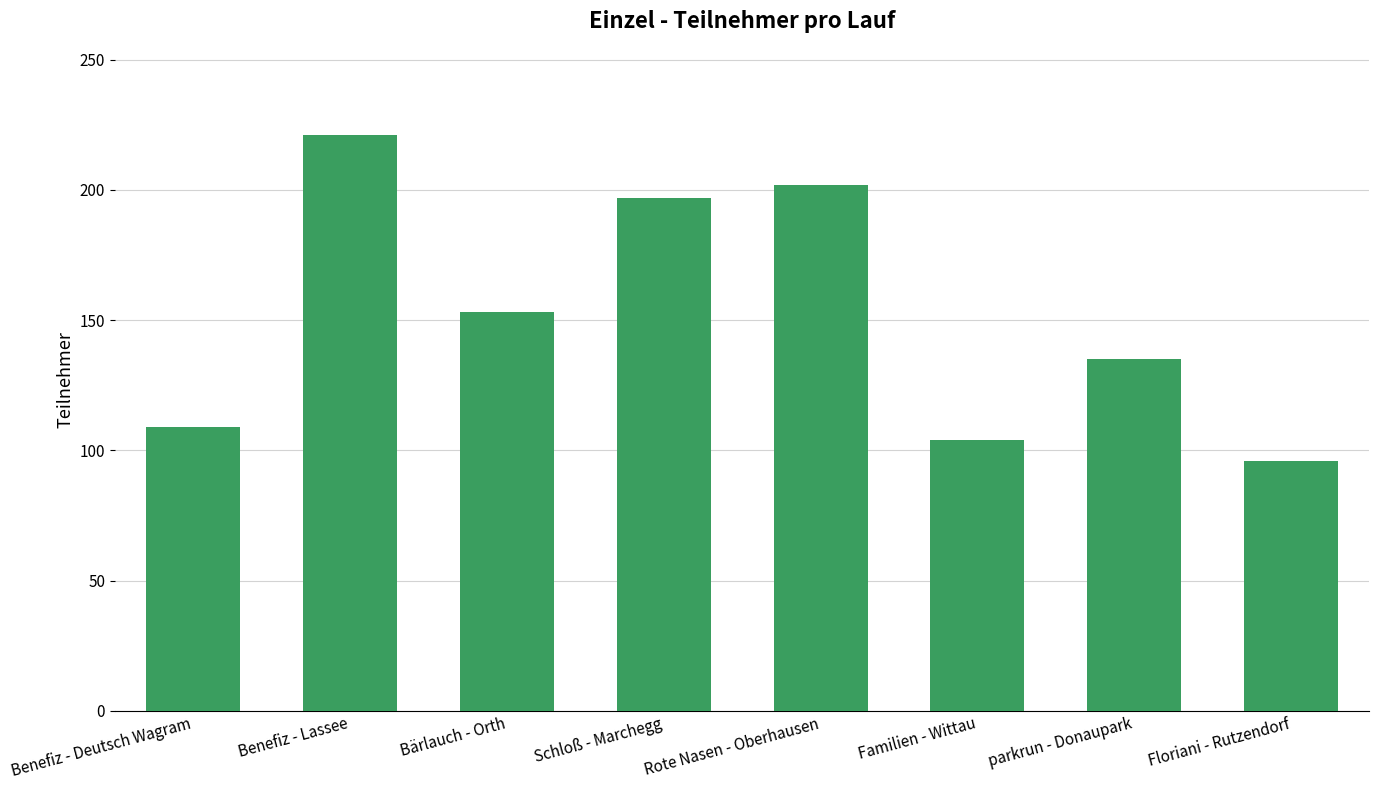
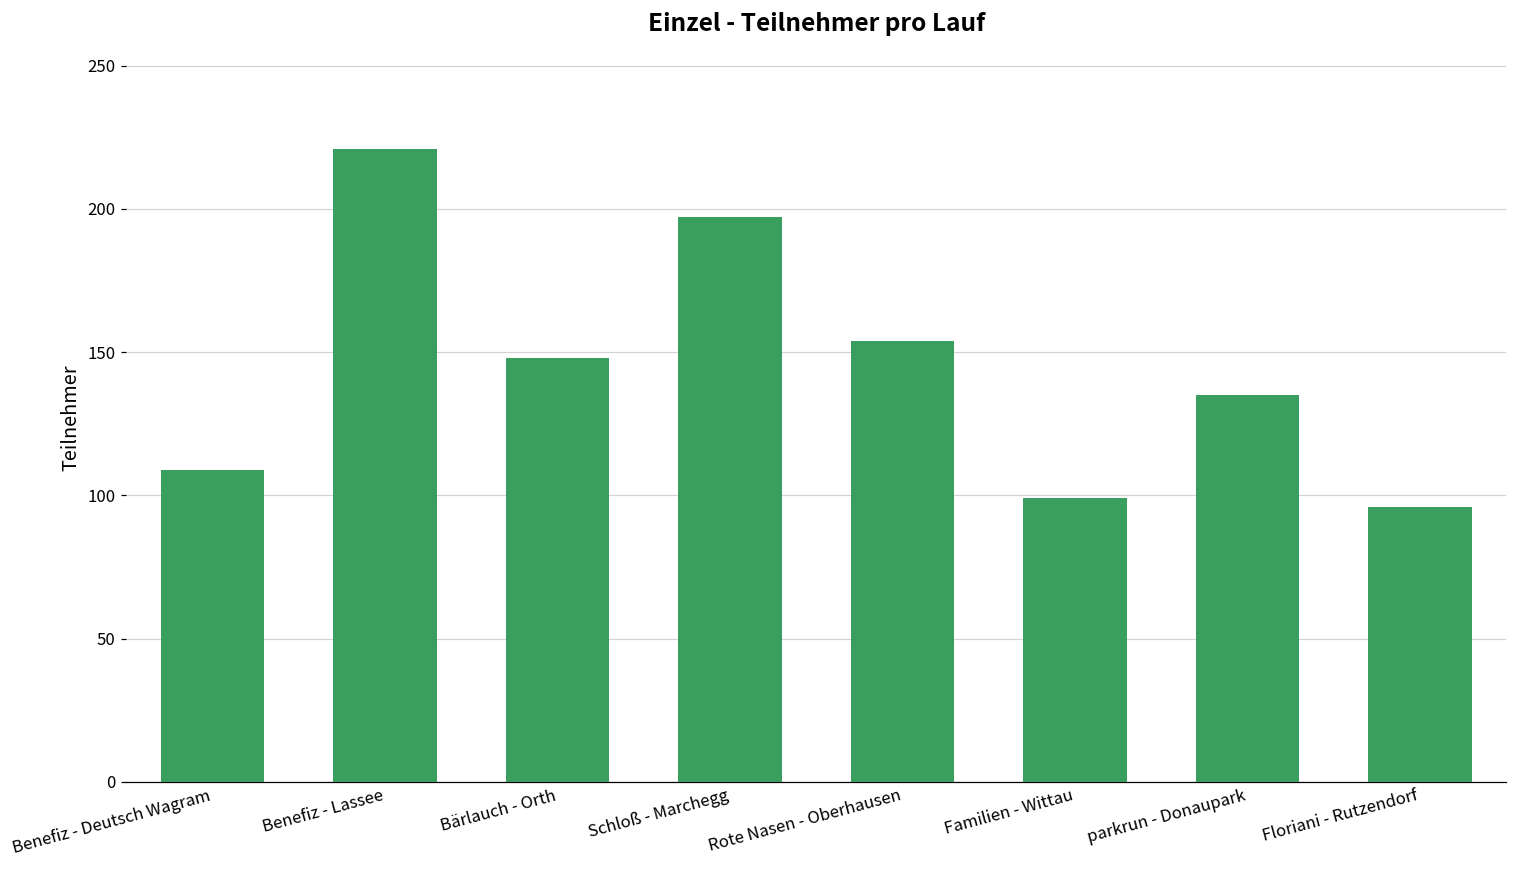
Bärlauch - Orth: 153 -> 148
Rote Nasen - Oberhausen: 202 -> 154
Familien - Wittau: 104 -> 99
